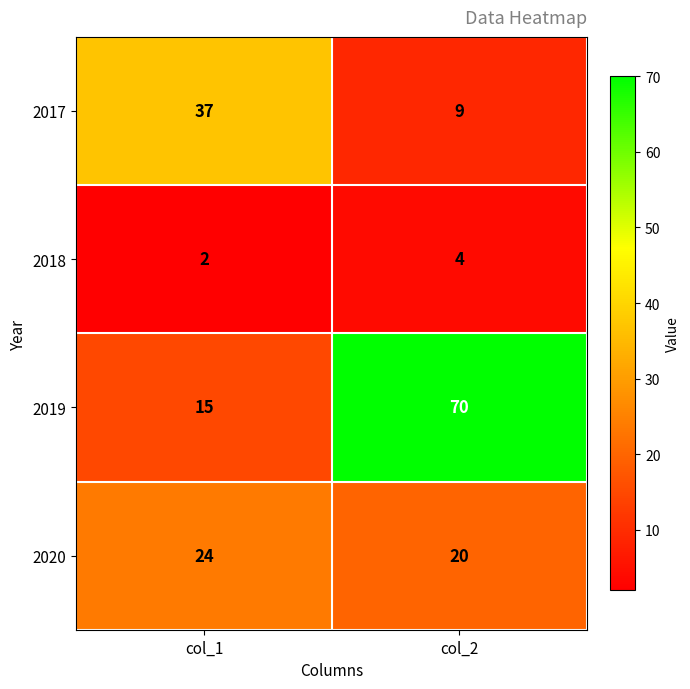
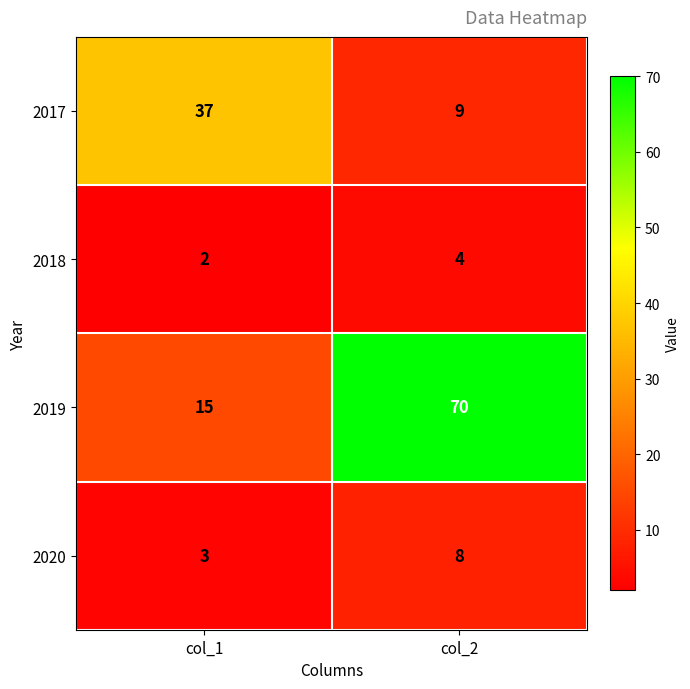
2020, col_1: 24 -> 3
2020, col_2: 20 -> 8
